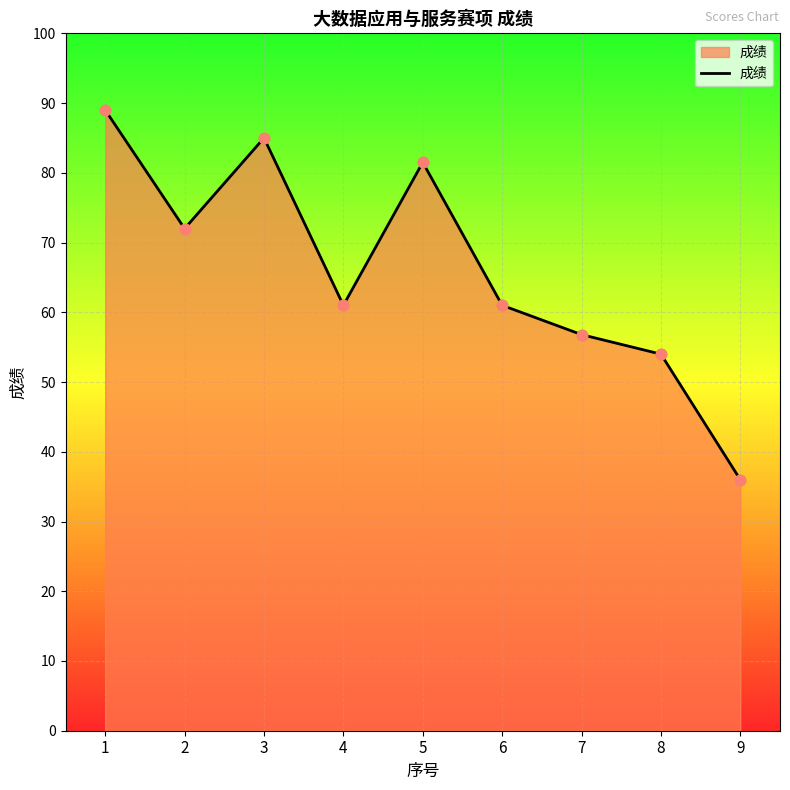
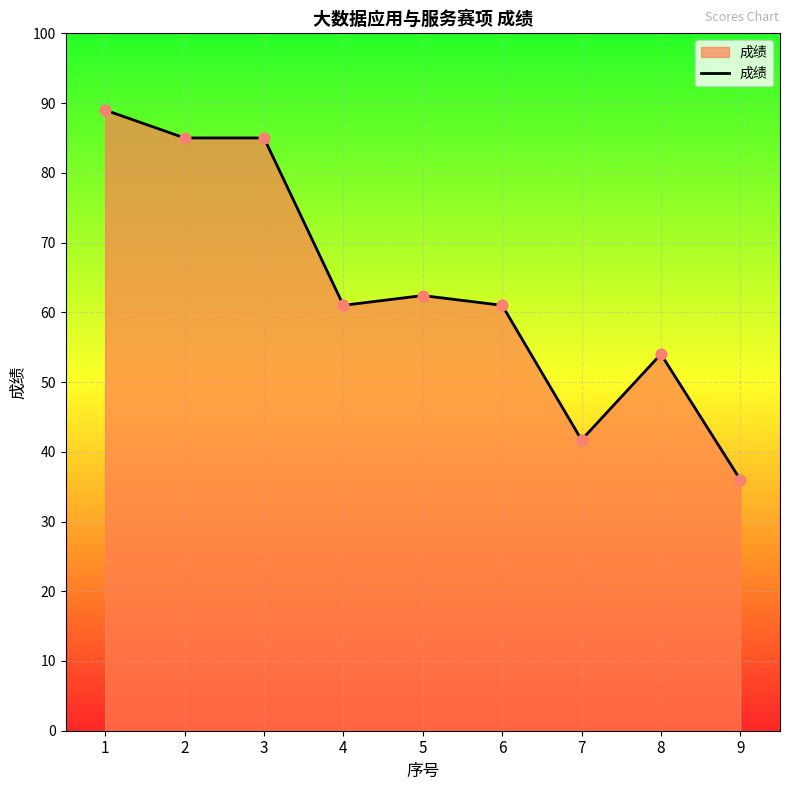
2: 72 -> 85
5: 82 -> 62
7: 57 -> 42
